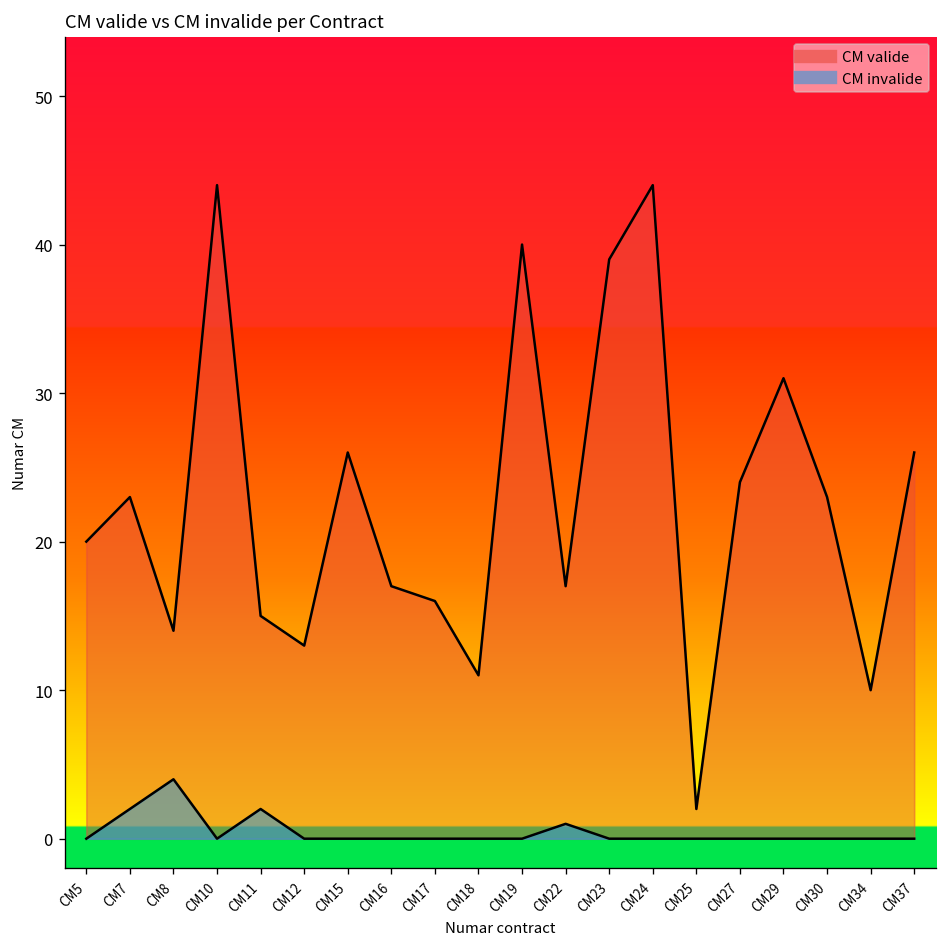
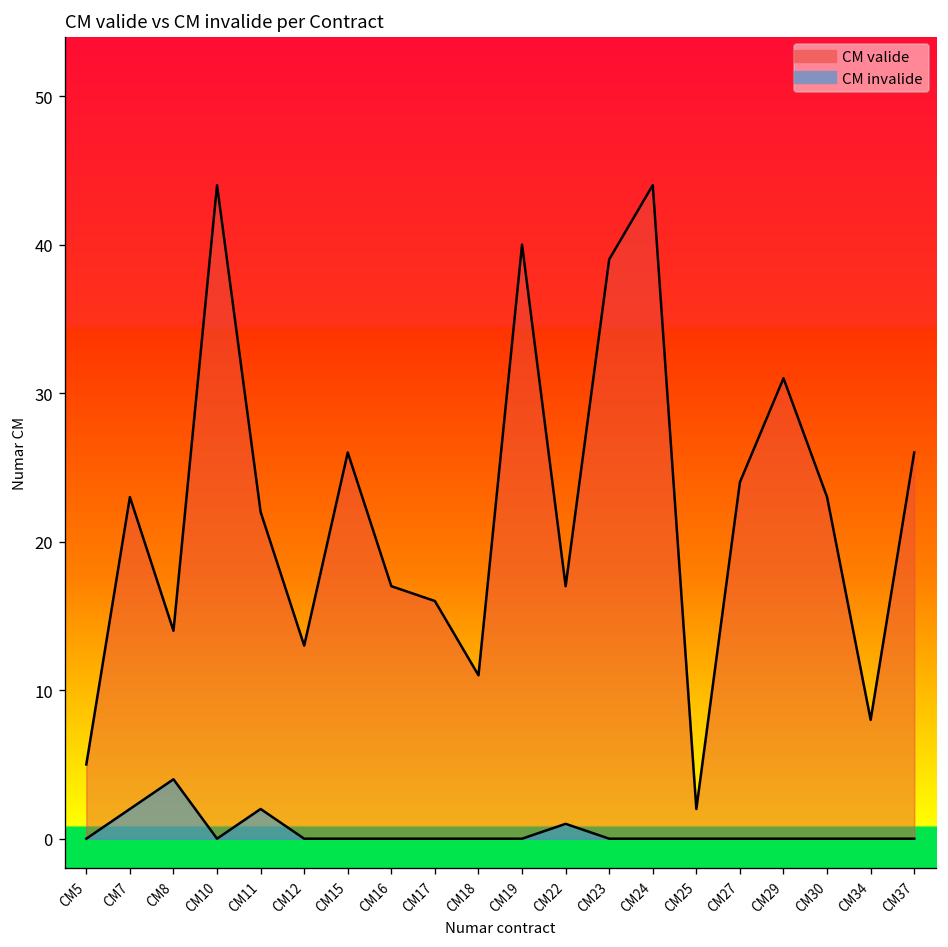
CM valide, CM5: 20 -> 5
CM valide, CM11: 15 -> 22
CM valide, CM34: 10 -> 8
